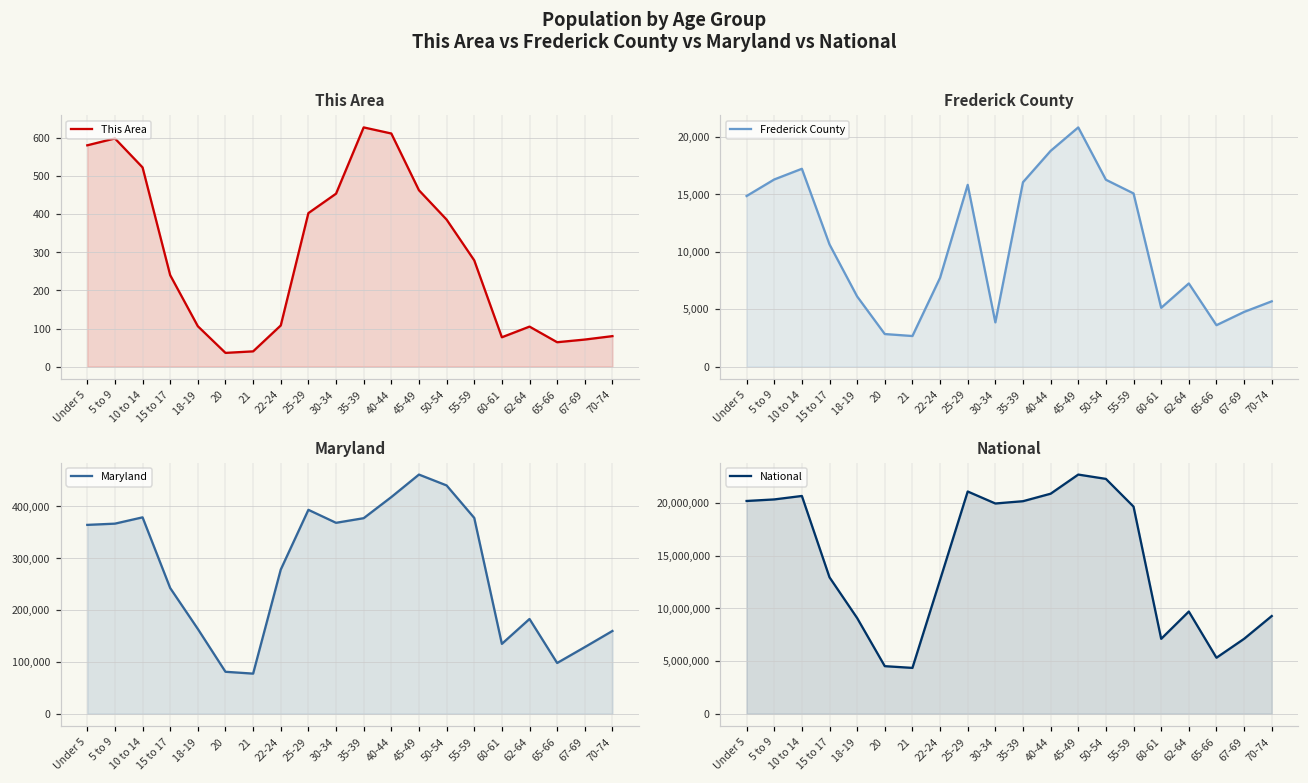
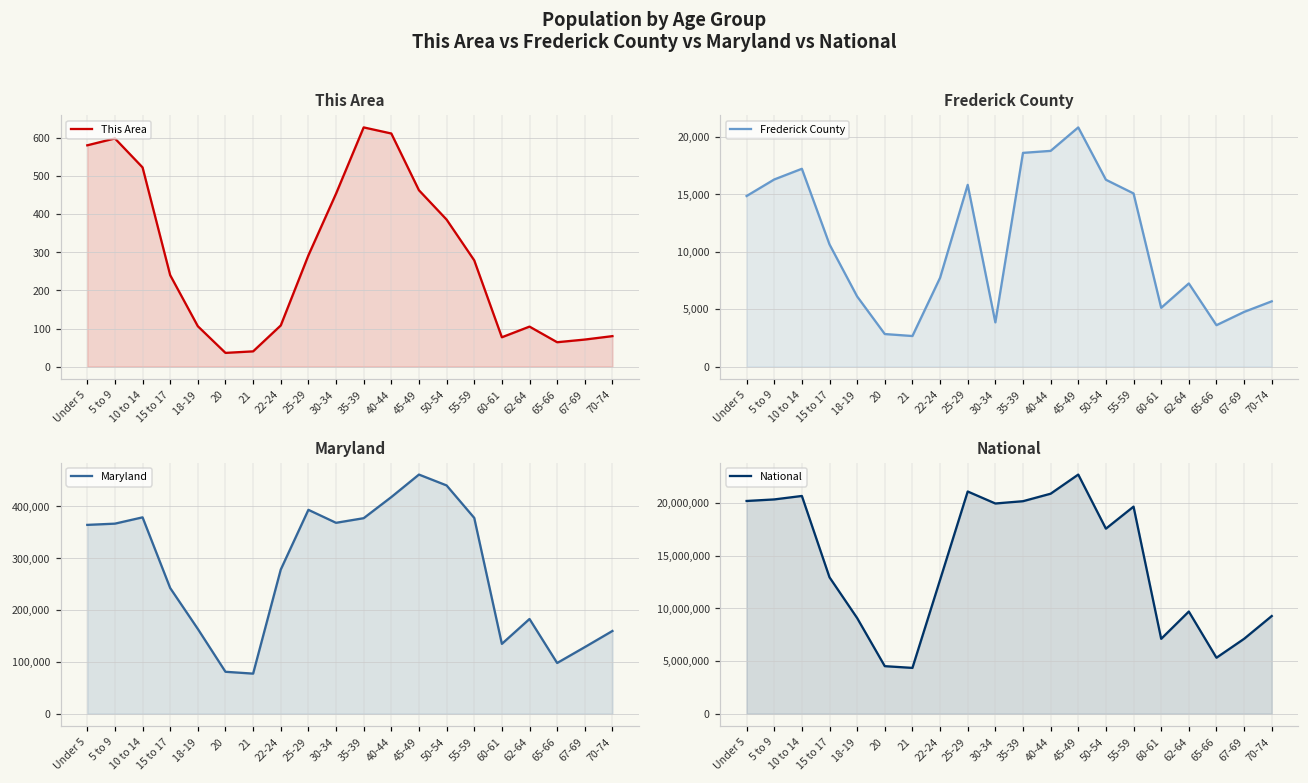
This Area, 25-29: 400 -> 290
Frederick County, 35-39: 16,100 -> 18,600
National, 50-54: 22,000,000 -> 18,000,000
